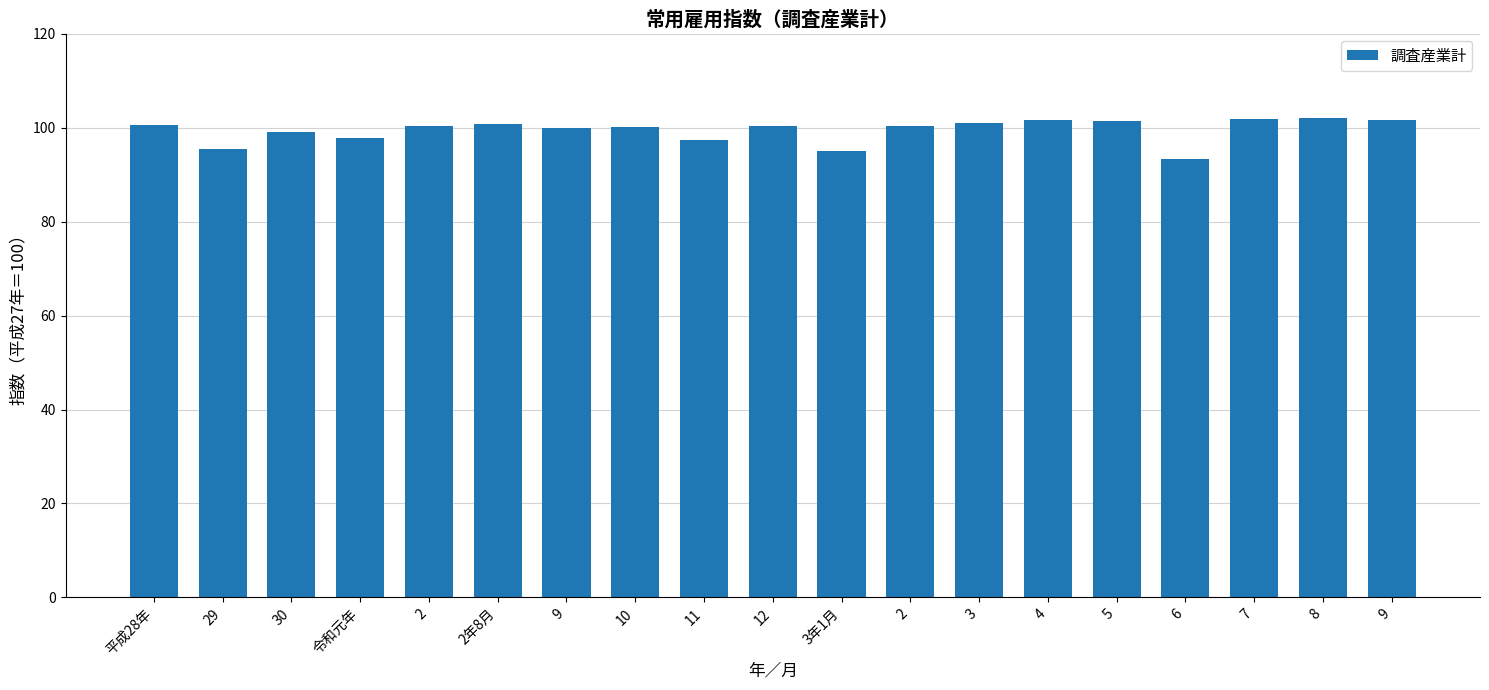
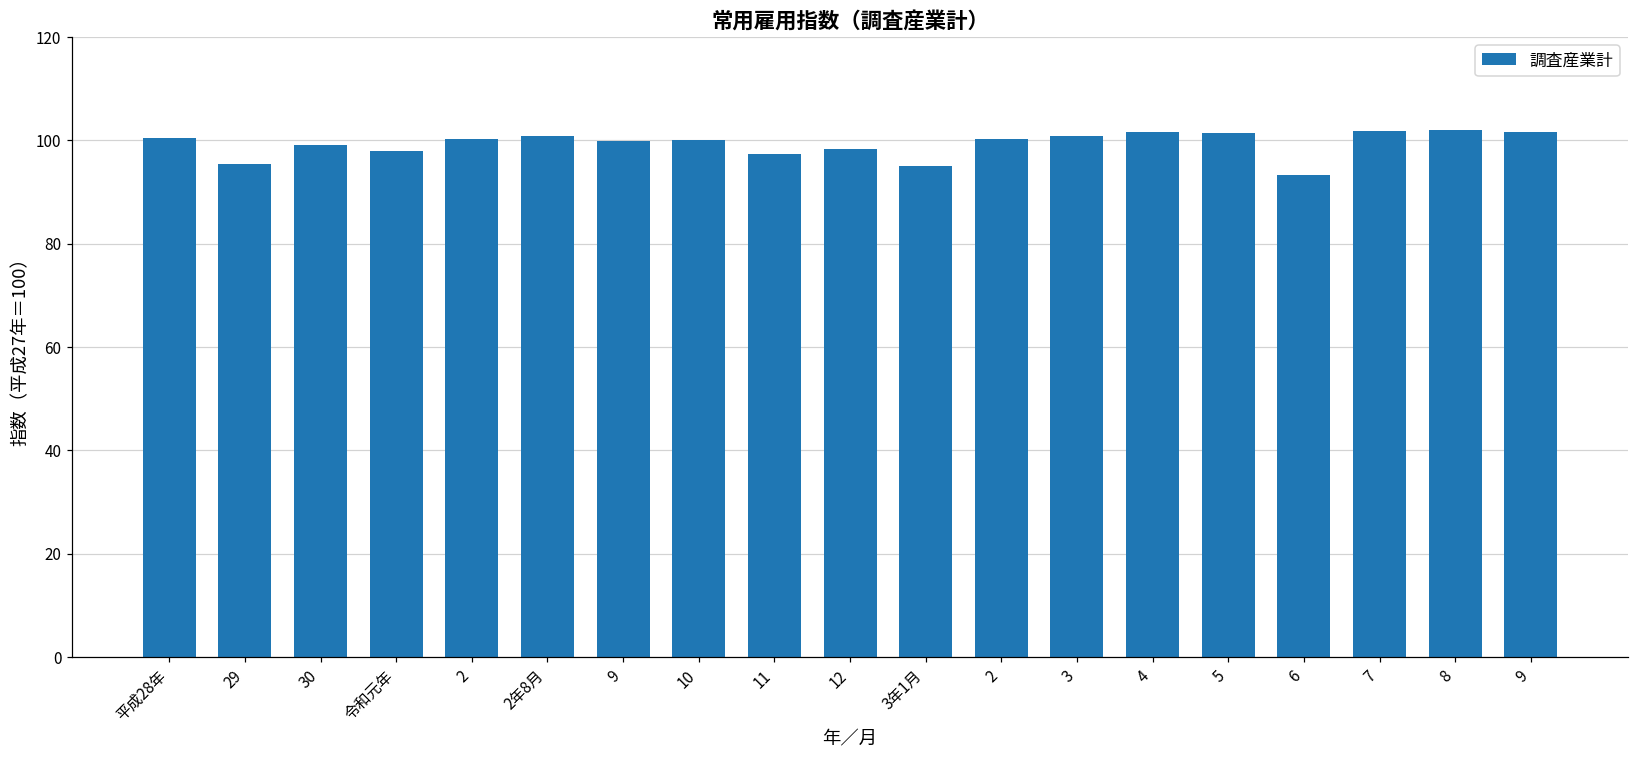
12: 100 -> 98
